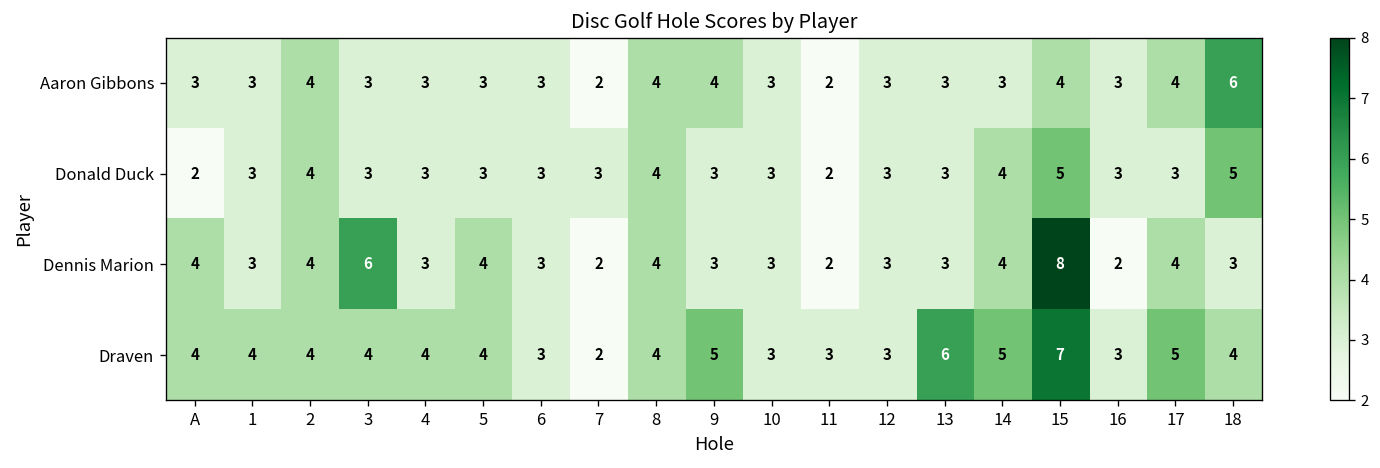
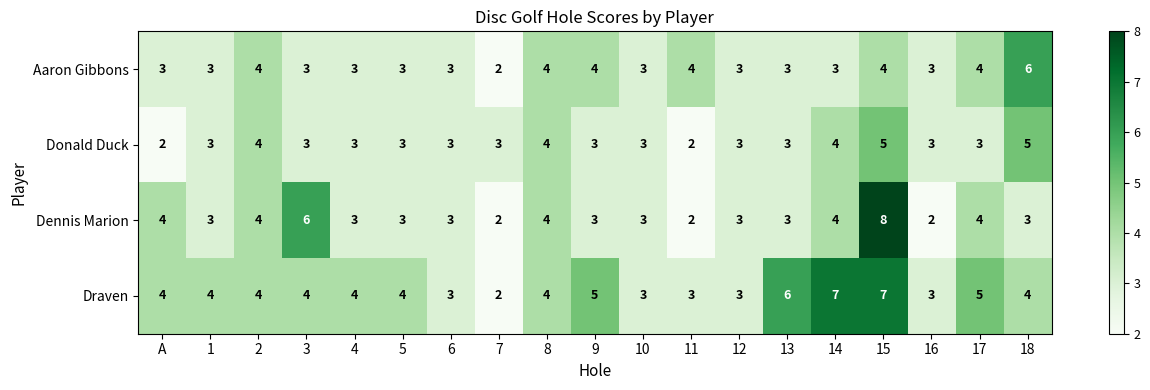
Aaron Gibbons, 11: 2 -> 4
Dennis Marion, 5: 4 -> 3
Draven, 14: 5 -> 7
